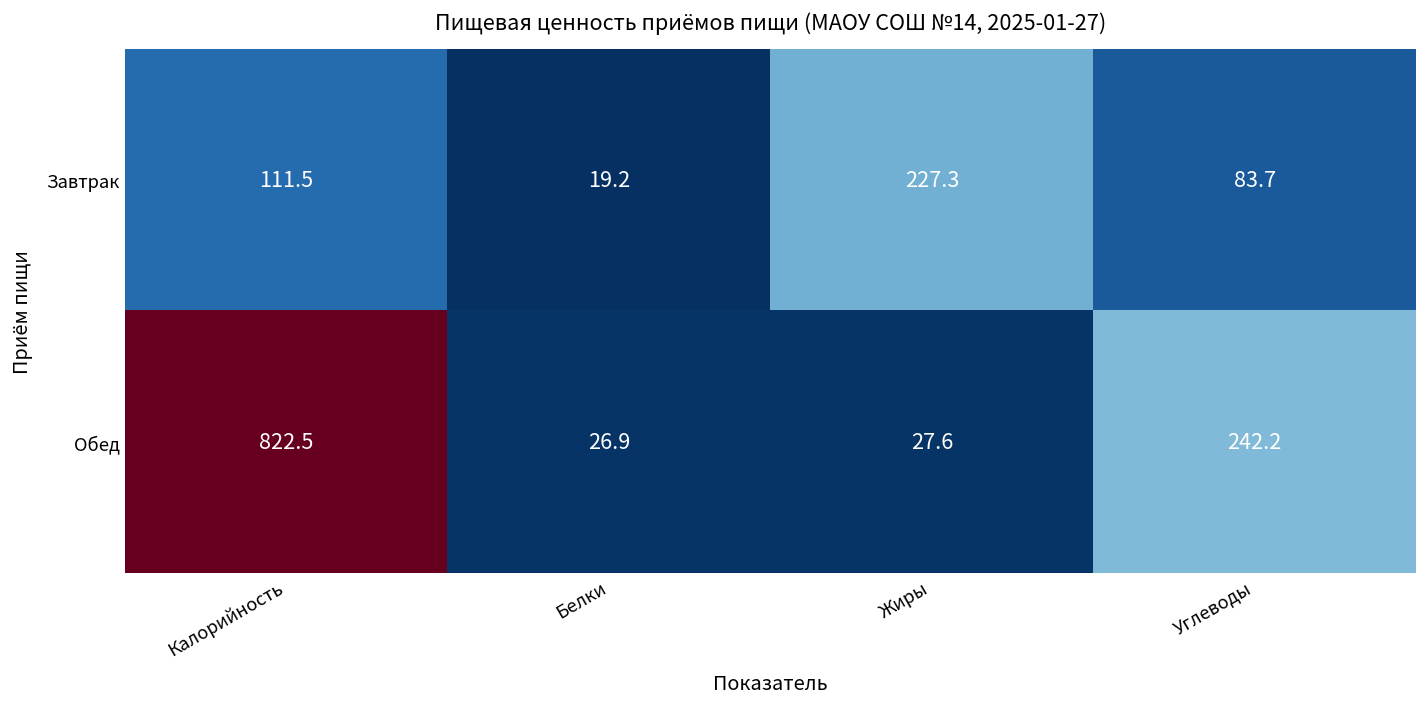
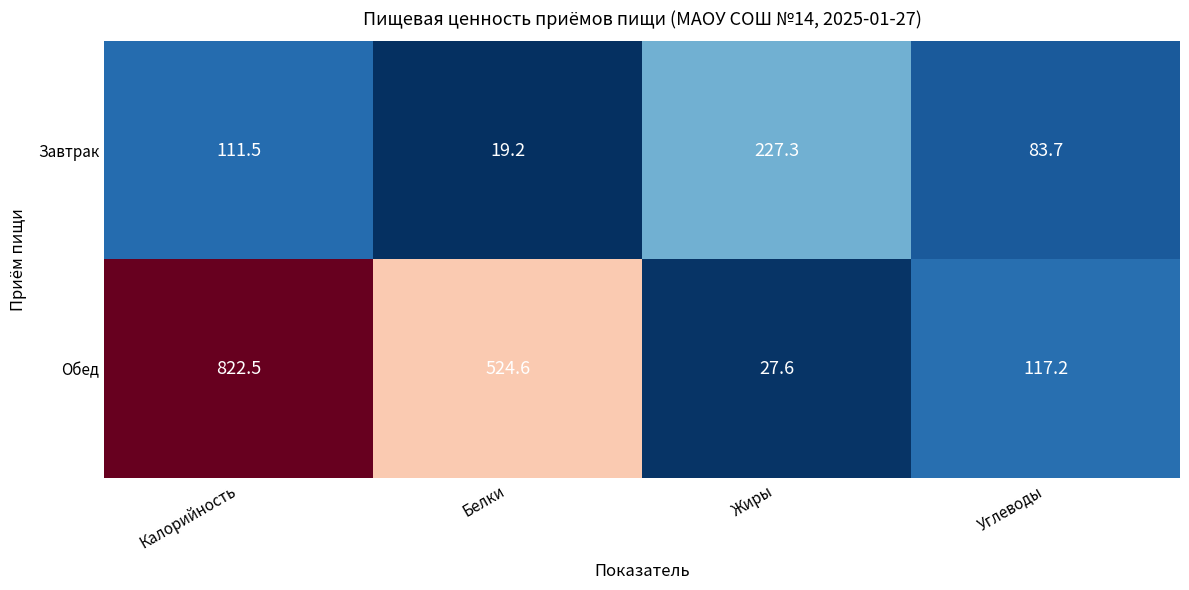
Обед, Белки: 26.9 -> 524.6
Обед, Углеводы: 242.2 -> 117.2
